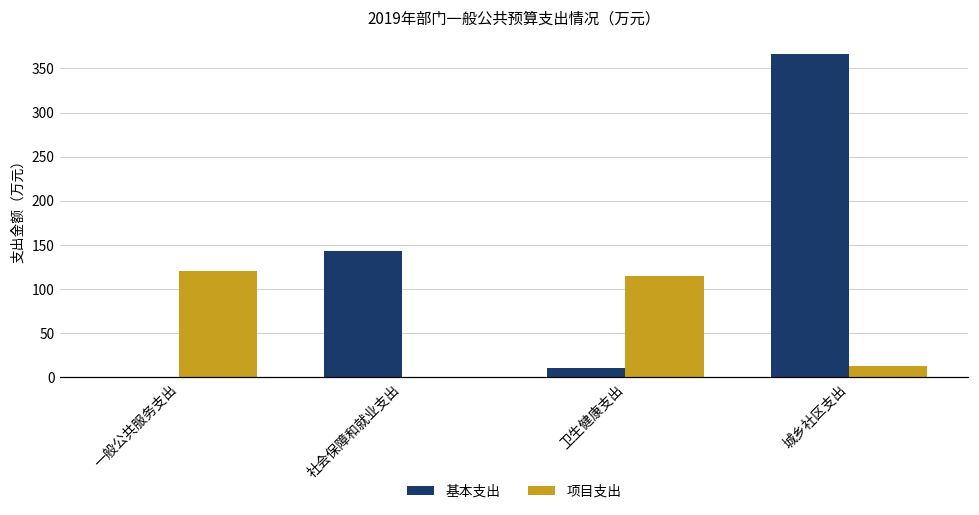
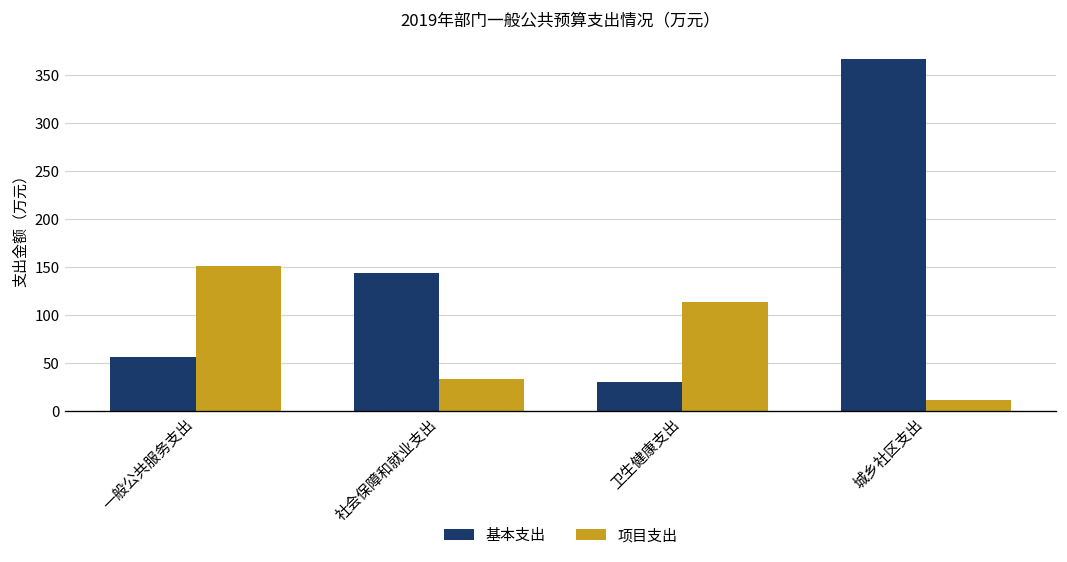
基本支出, 一般公共服务支出: 0 -> 60
项目支出, 一般公共服务支出: 120 -> 150
项目支出, 社会保障和就业支出: 0 -> 30
基本支出, 卫生健康支出: 10 -> 30
